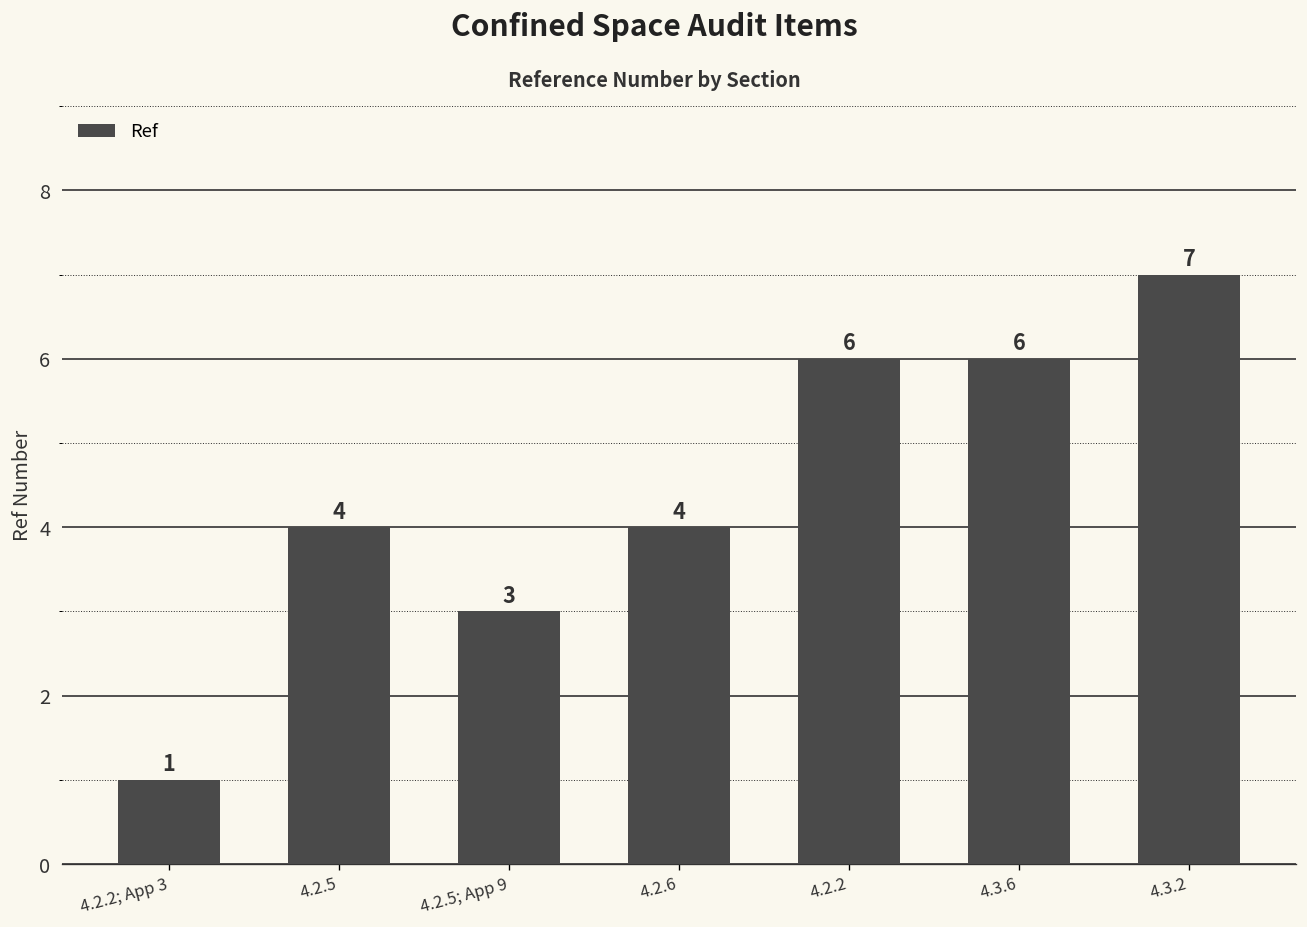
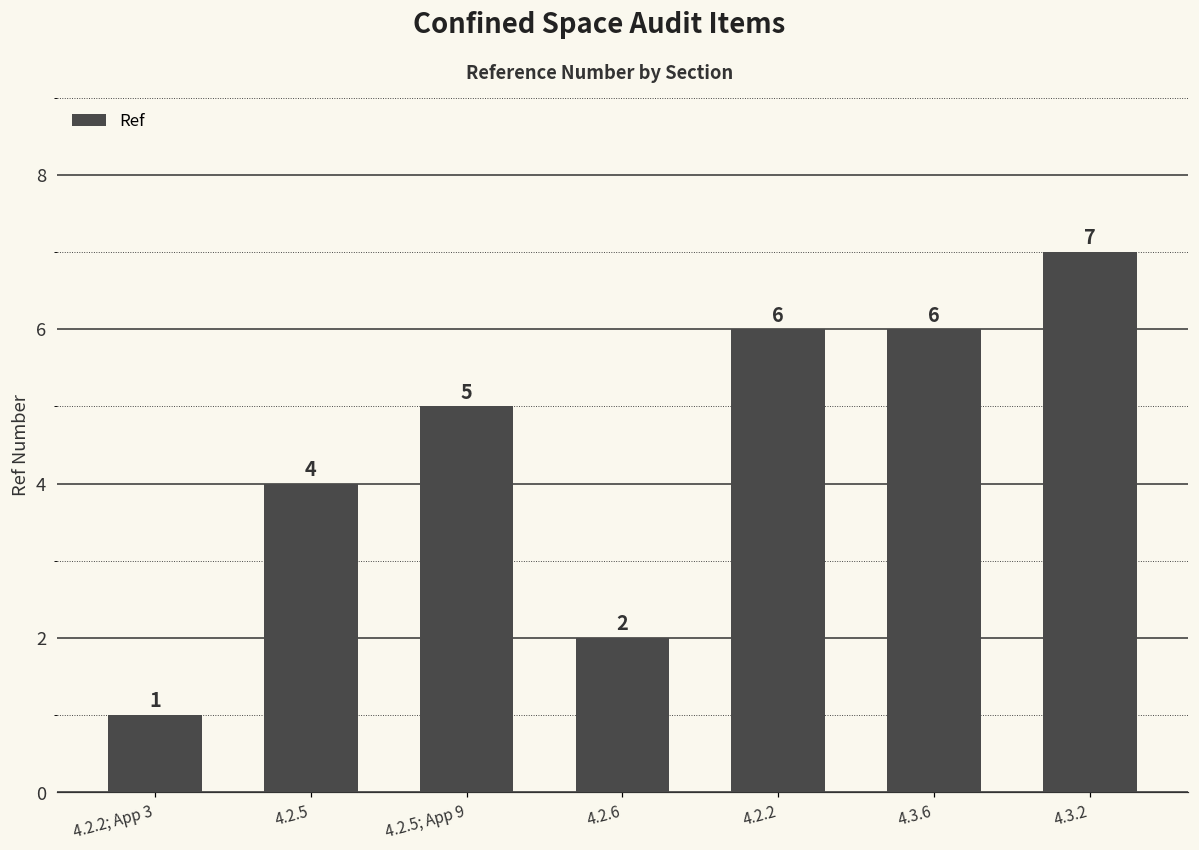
4.2.5; App 9: 3 -> 5
4.2.6: 4 -> 2
